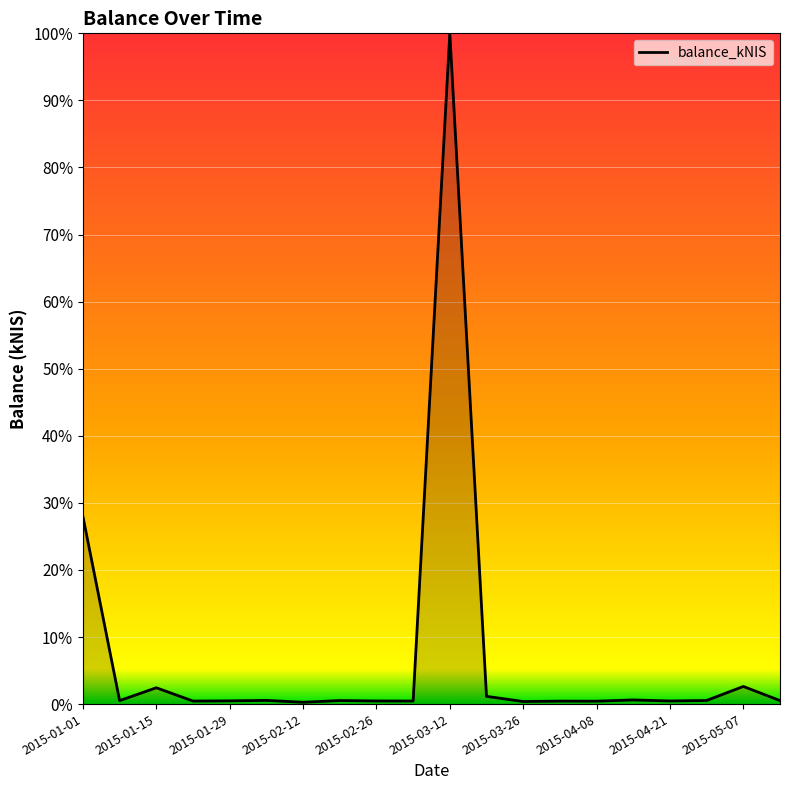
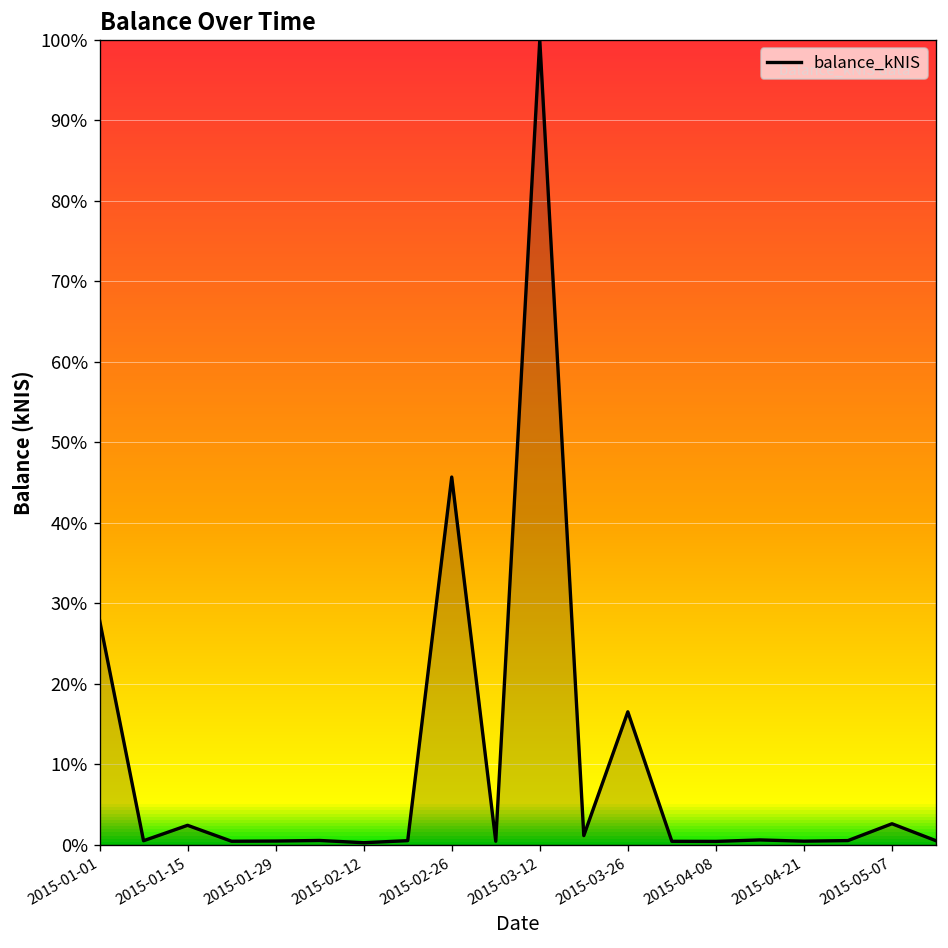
2015-02-26: 0% -> 46%
2015-03-26: 0% -> 17%
